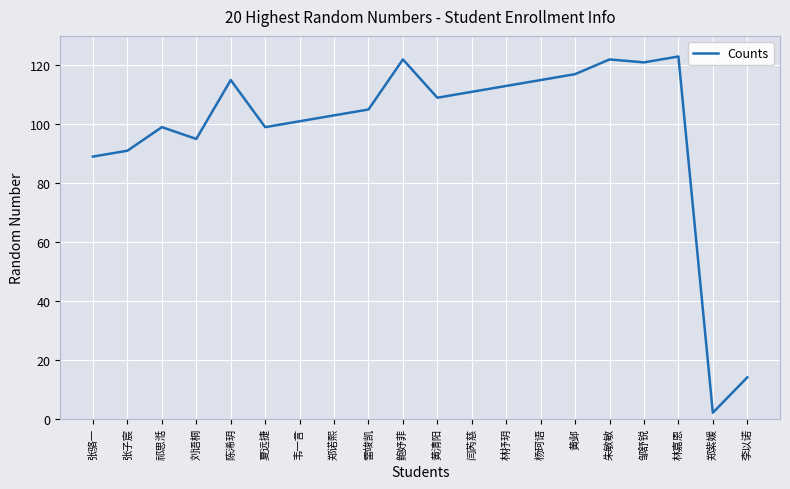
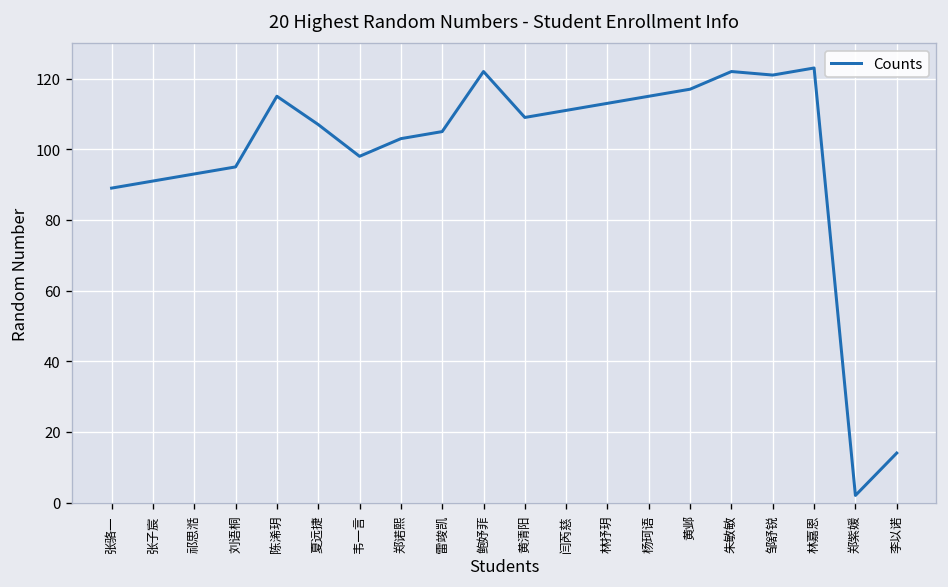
祁思湉: 99 -> 93
夏远捷: 99 -> 107
韦一言: 101 -> 98
